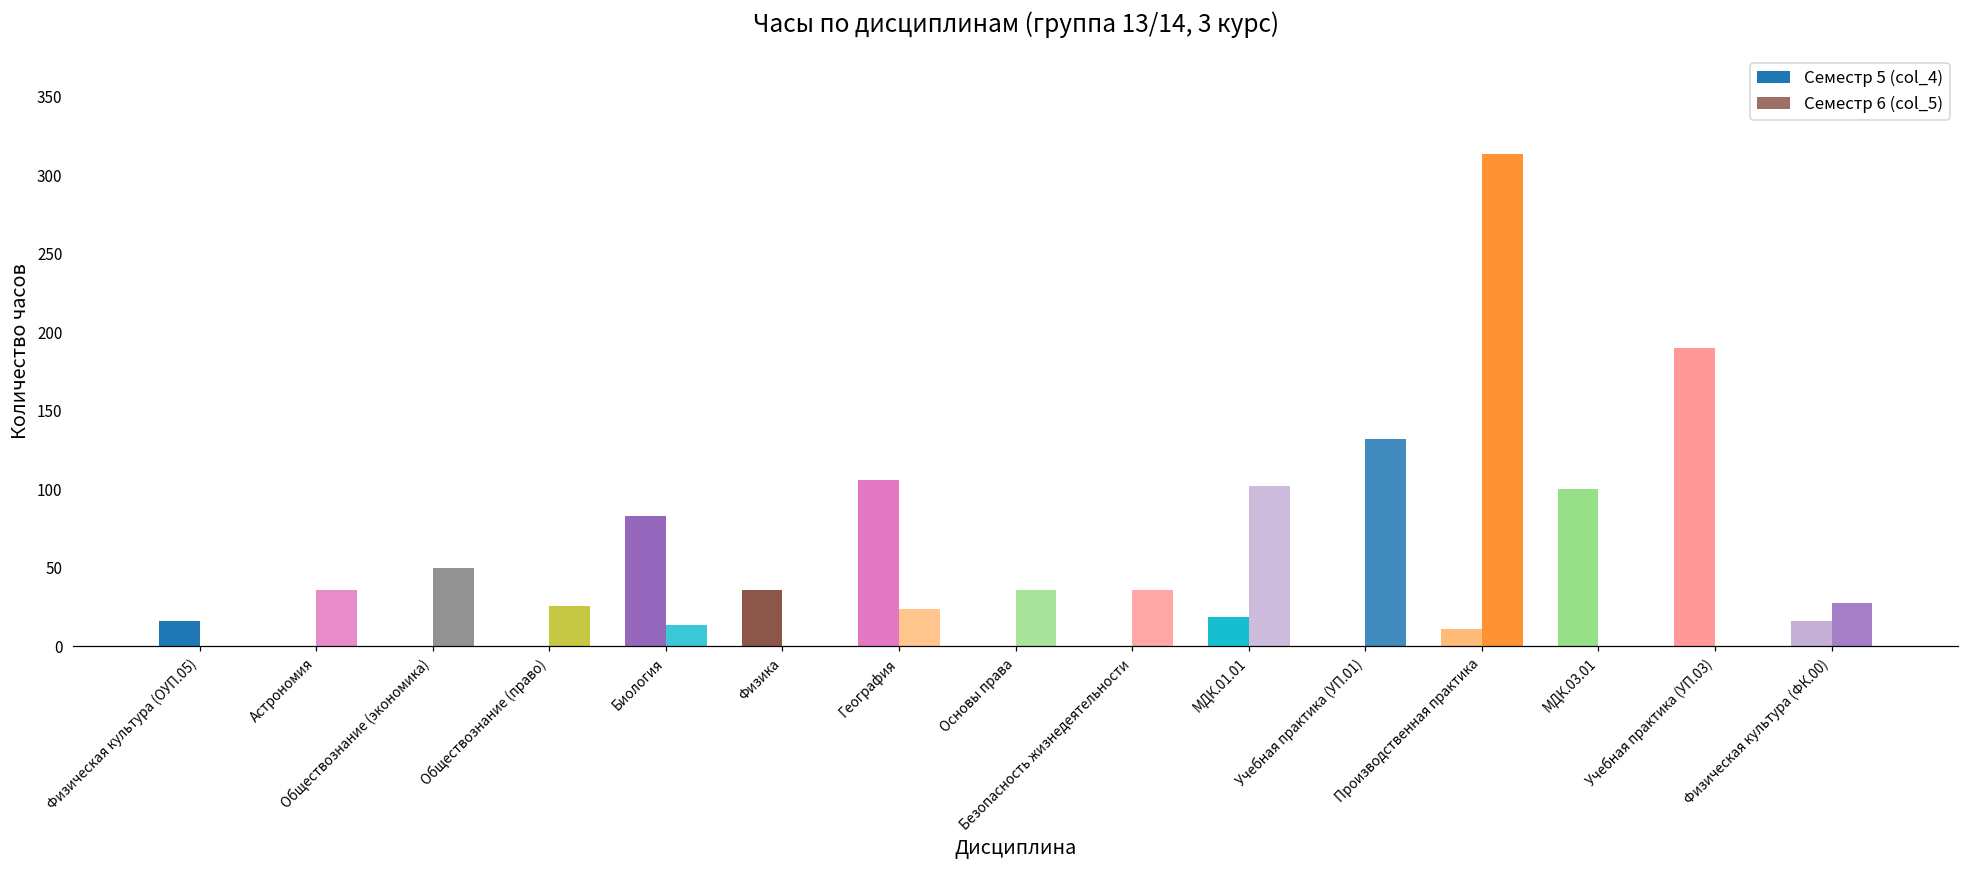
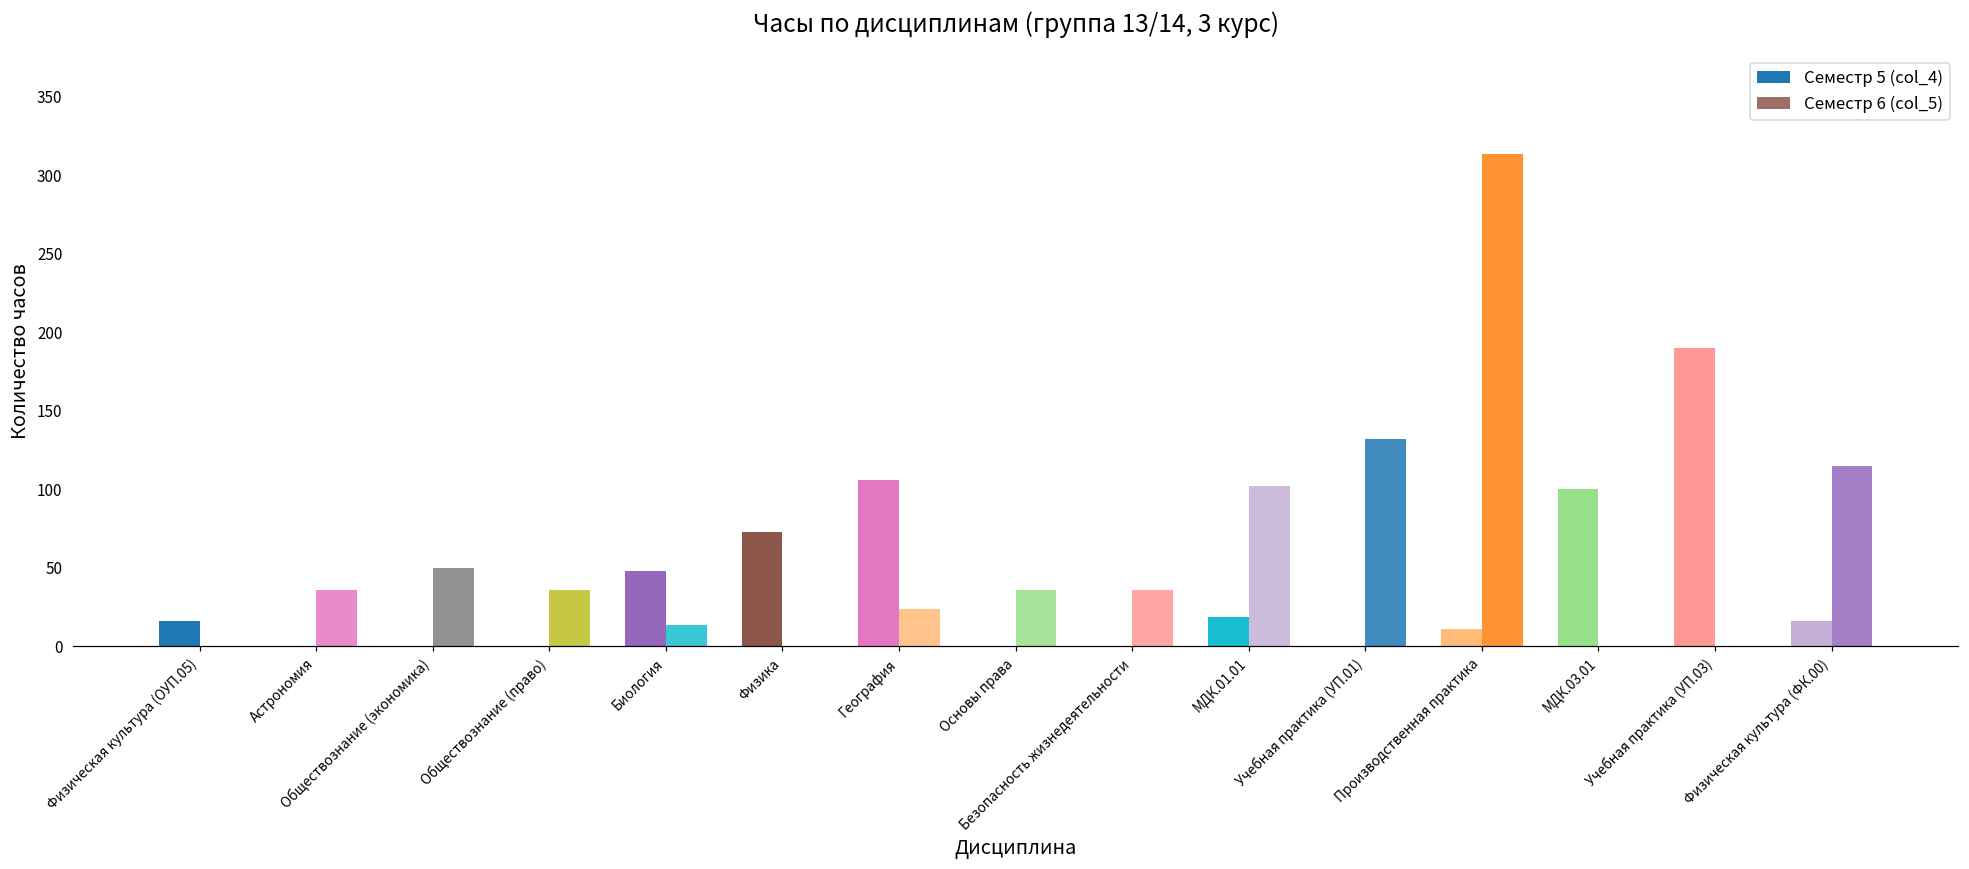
Семестр 6 (col_5), Обществознание (право): 26 -> 36
Семестр 5 (col_4), Биология: 83 -> 48
Семестр 5 (col_4), Физика: 36 -> 73
Семестр 6 (col_5), Физическая культура (ФК.00): 28 -> 115
